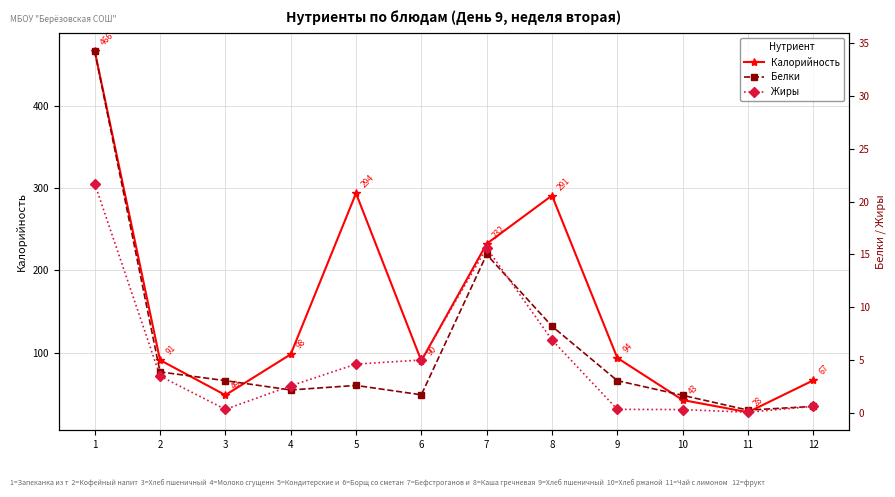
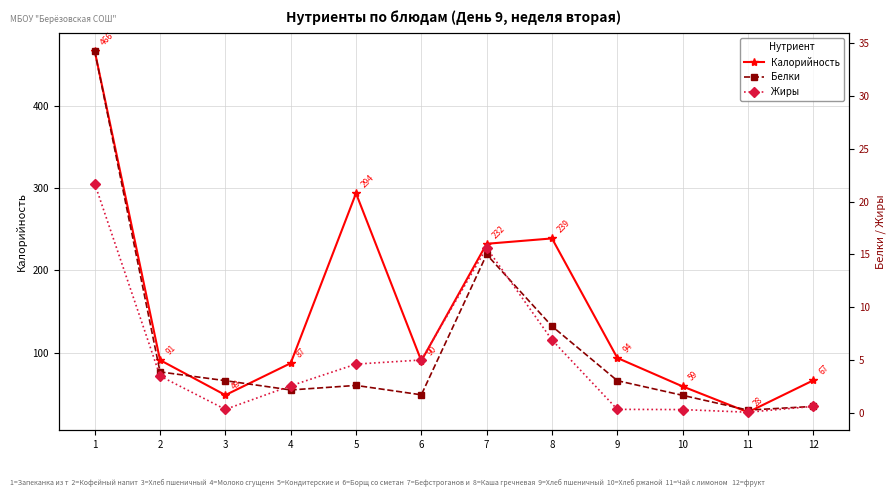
Калорийность, 4: 98 -> 87
Калорийность, 8: 291 -> 239
Калорийность, 10: 43 -> 59
